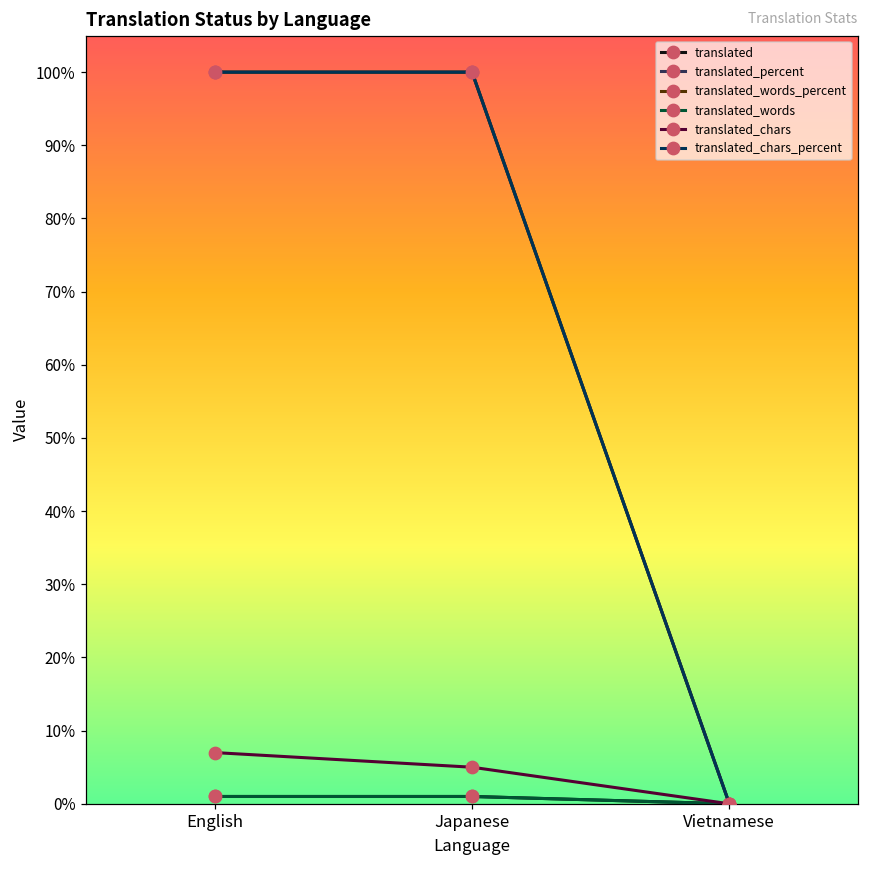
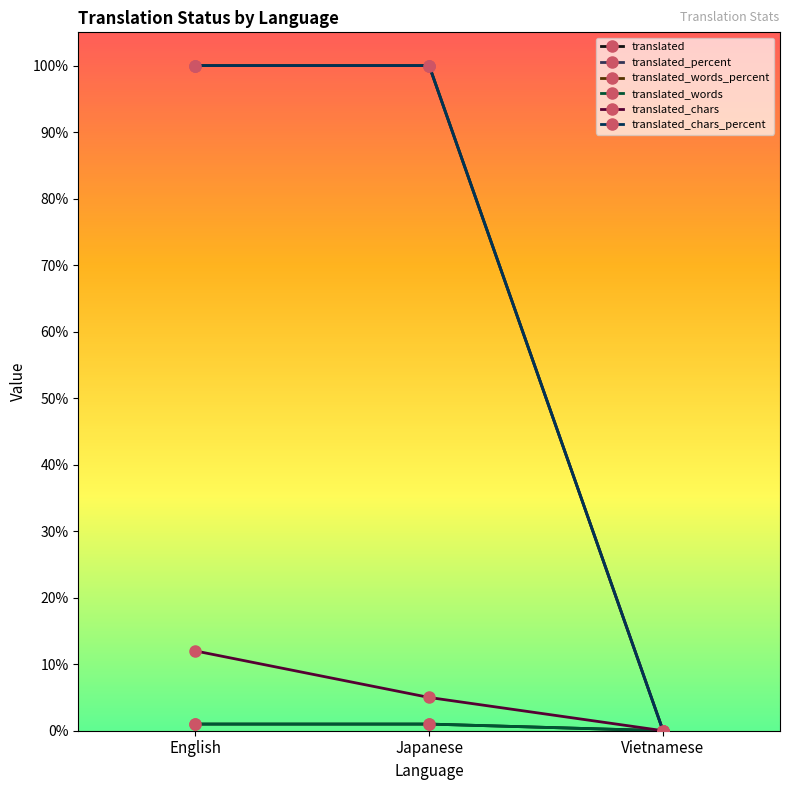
translated_chars, English: 7% -> 12%
